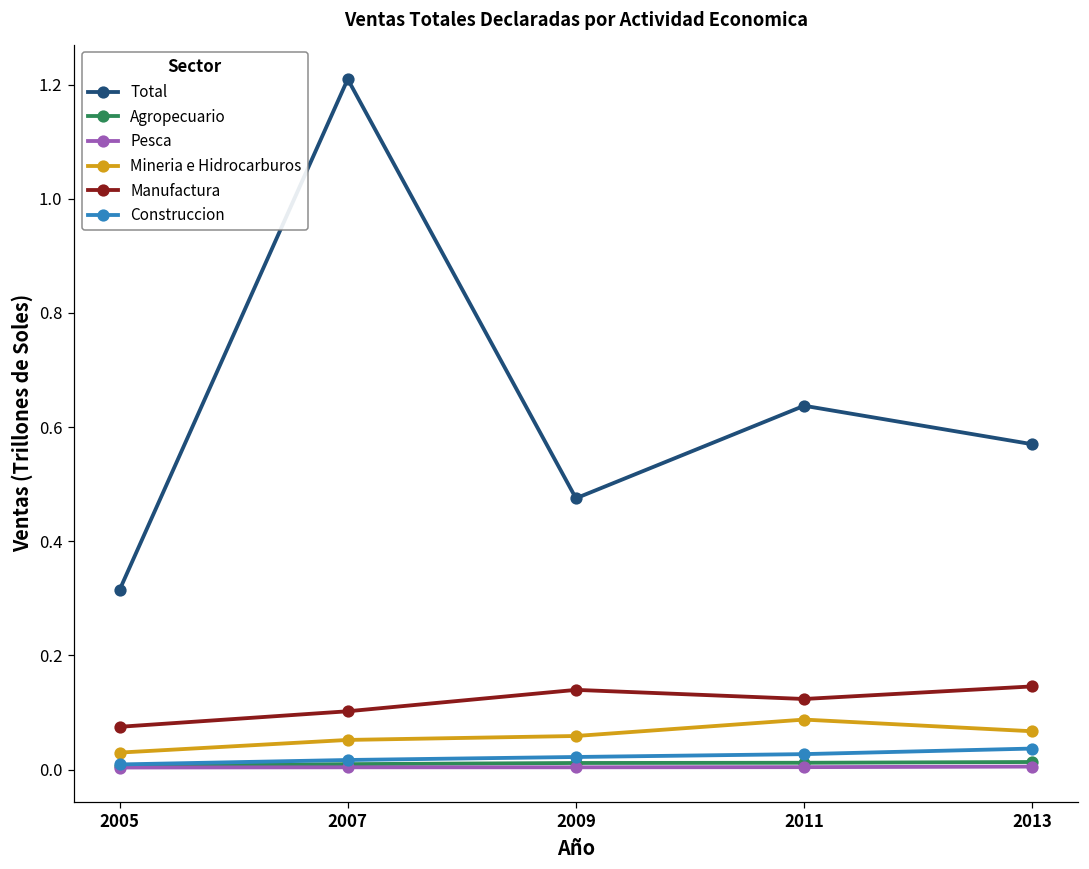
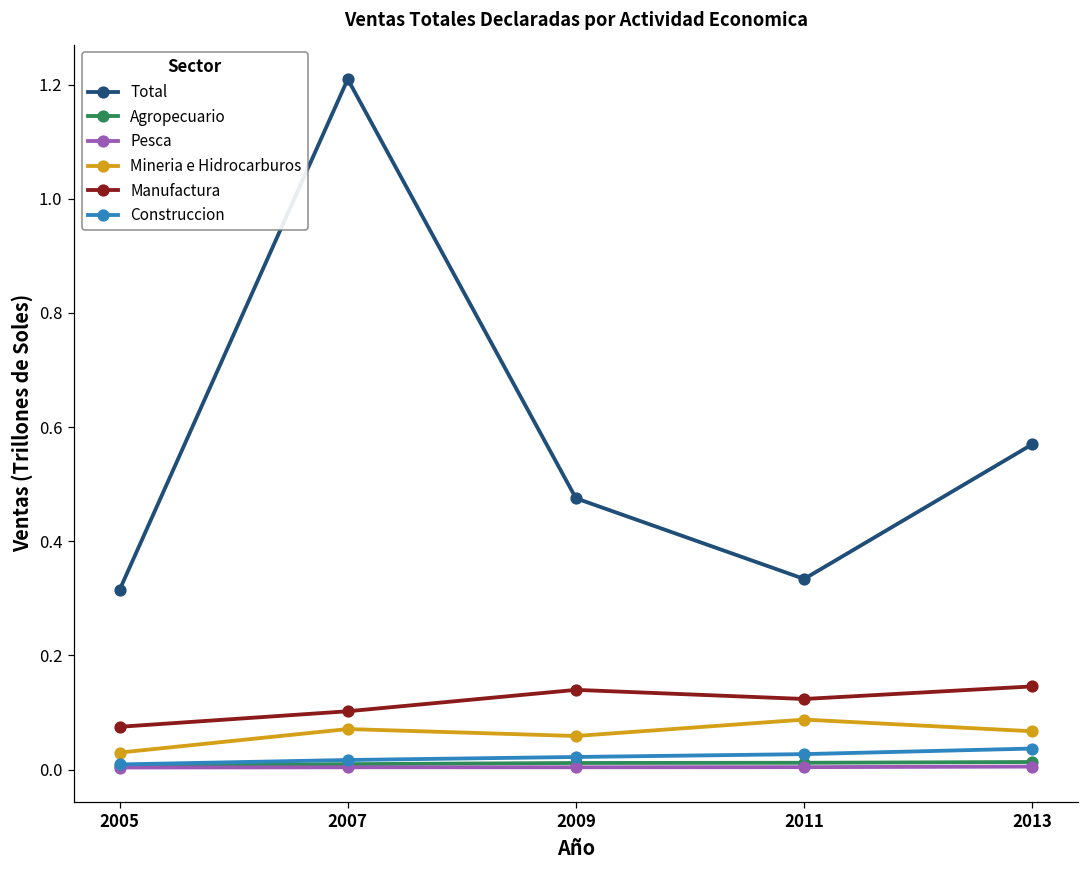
Mineria e Hidrocarburos, 2007: 0.05 -> 0.07
Total, 2011: 0.64 -> 0.33
